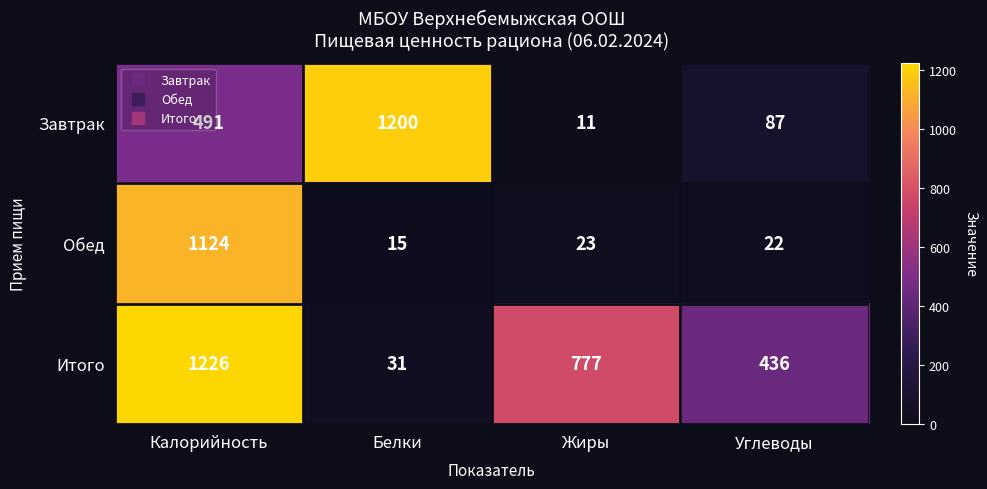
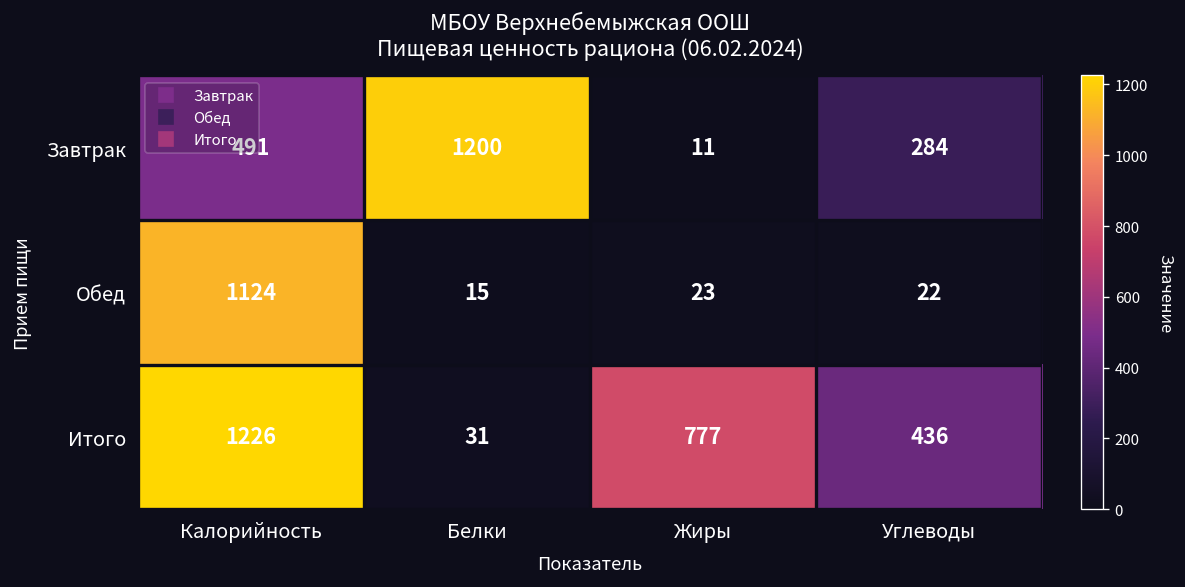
Завтрак, Углеводы: 87 -> 284
